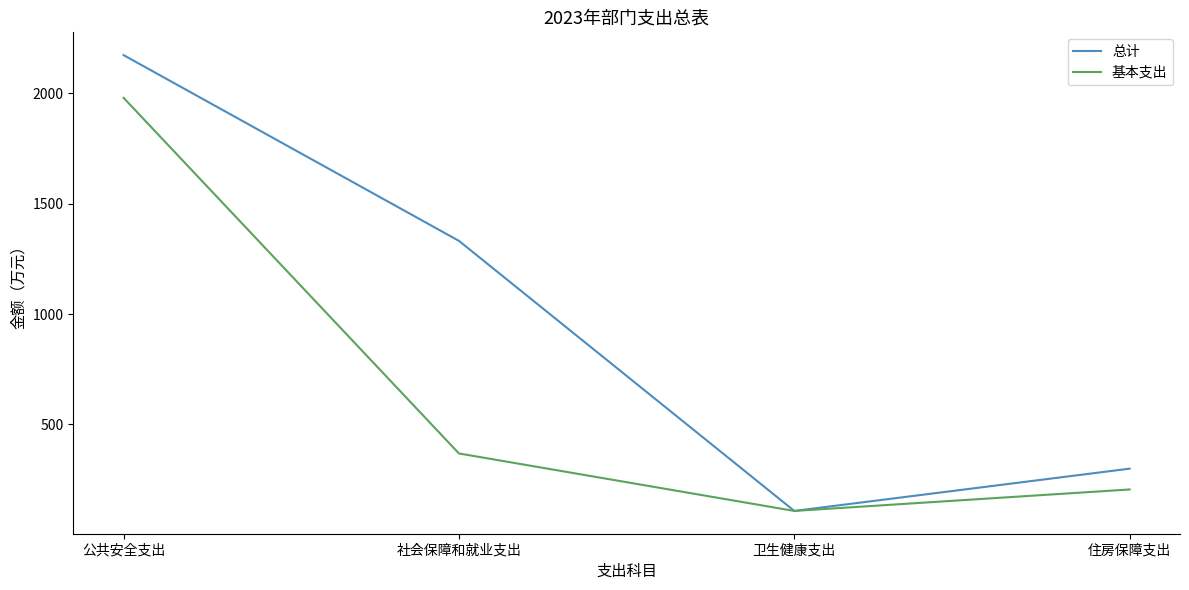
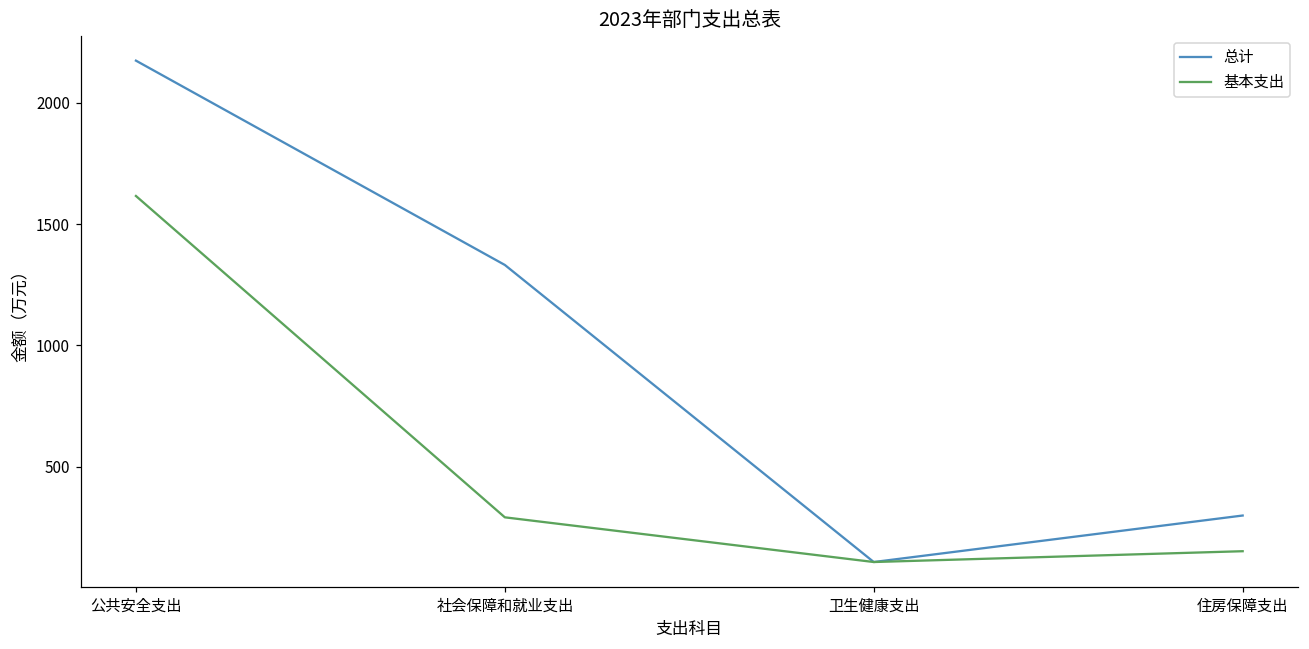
基本支出, 公共安全支出: 1980 -> 1620
基本支出, 社会保障和就业支出: 370 -> 290
基本支出, 住房保障支出: 200 -> 150
